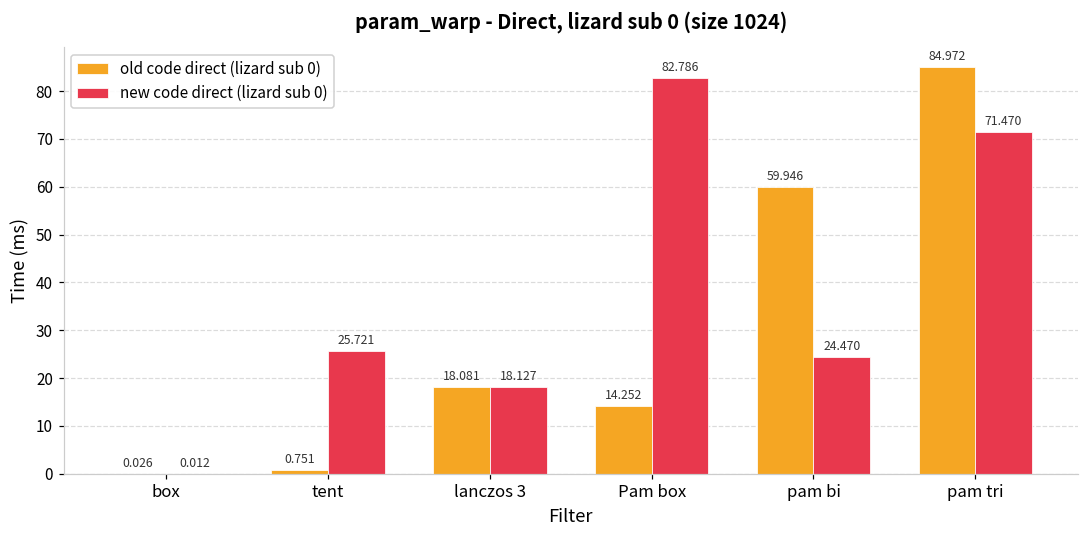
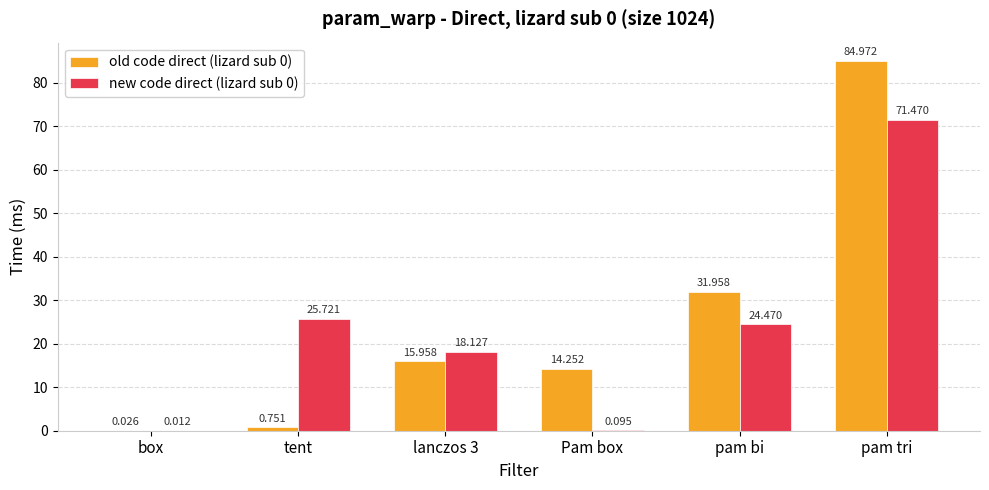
old code direct (lizard sub 0), lanczos 3: 18.081 -> 15.958
new code direct (lizard sub 0), Pam box: 82.786 -> 0.095
old code direct (lizard sub 0), pam bi: 59.946 -> 31.958
